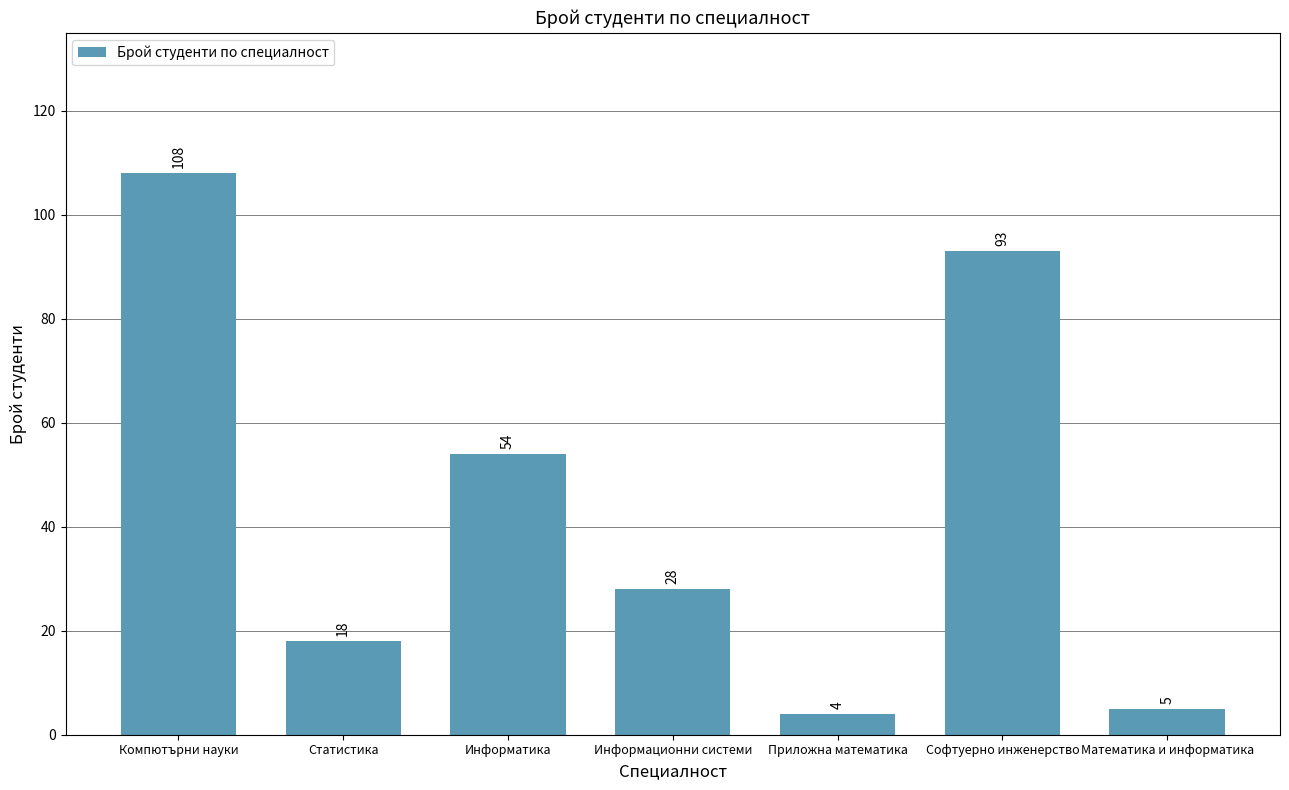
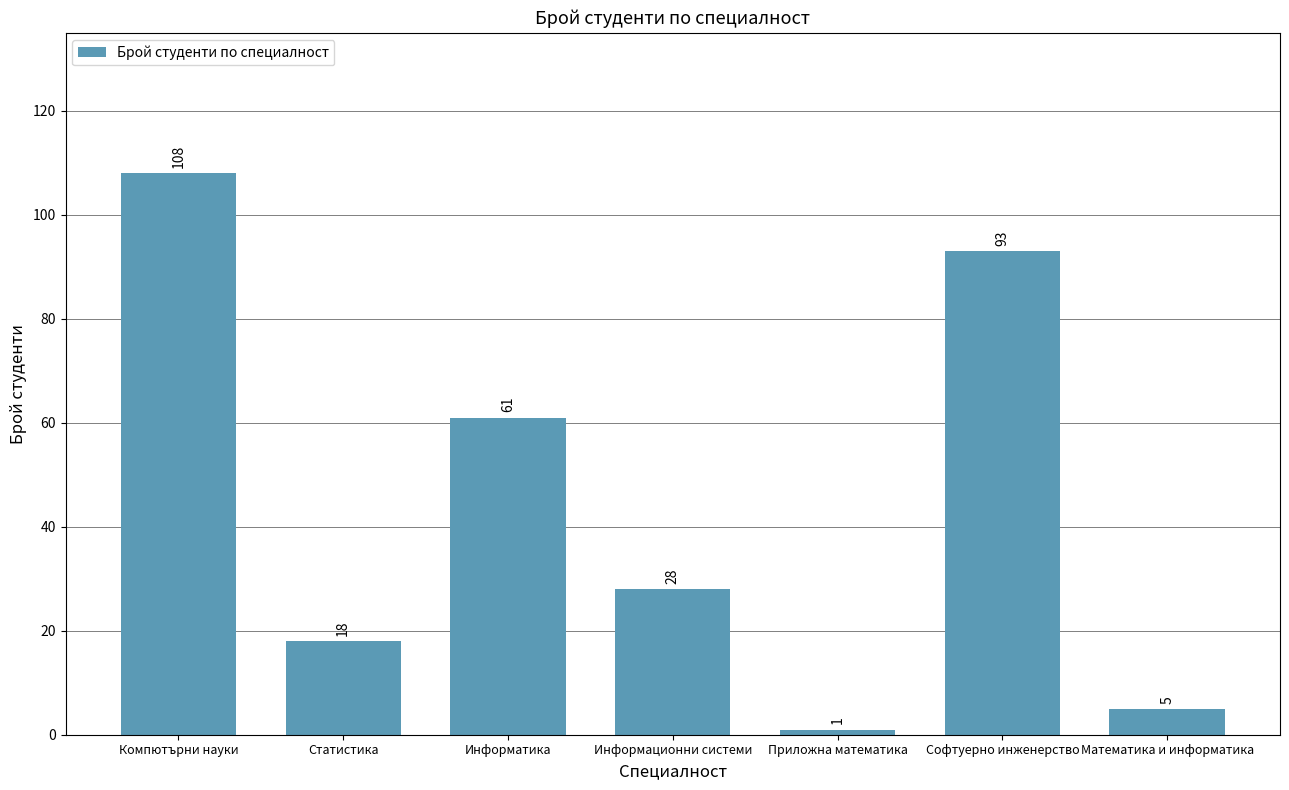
Информатика: 54 -> 61
Приложна математика: 4 -> 1
